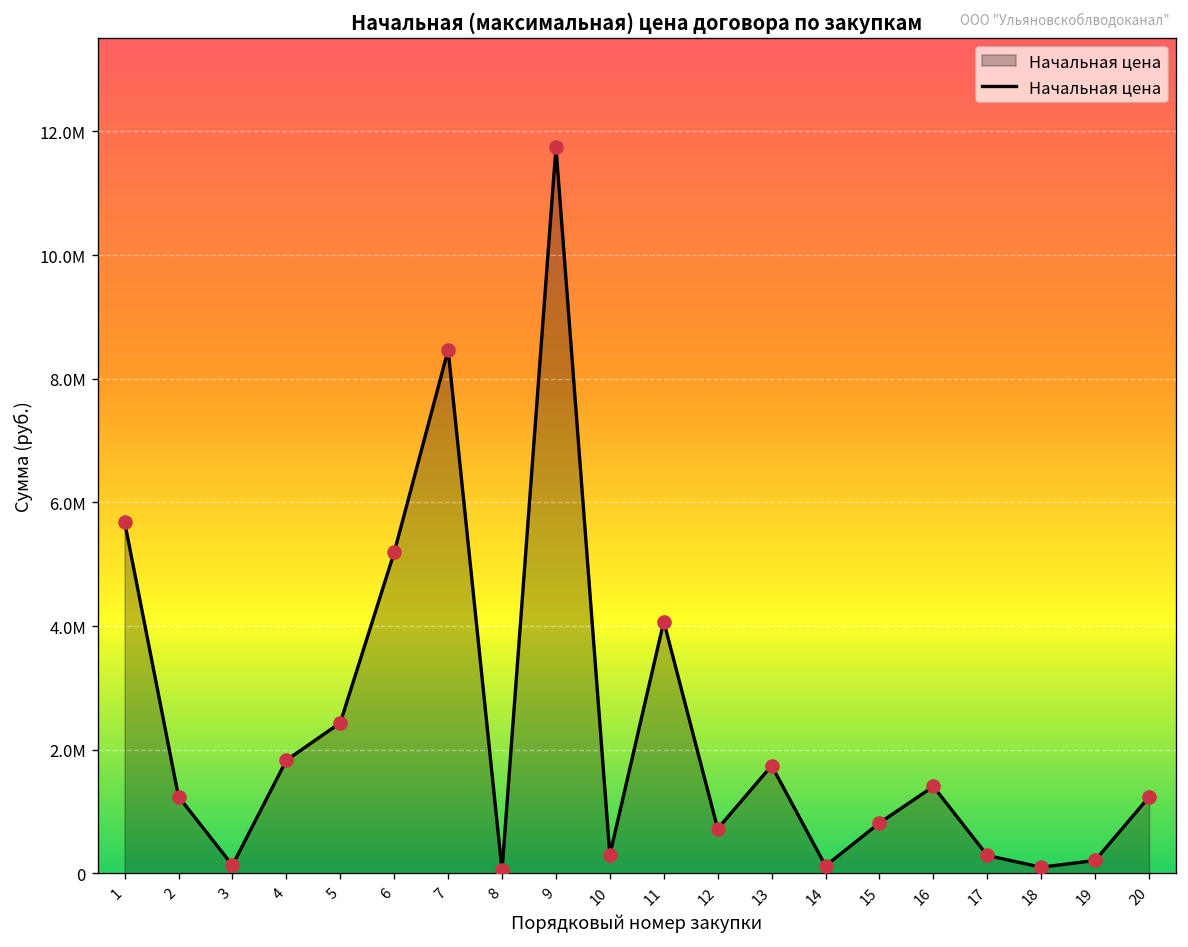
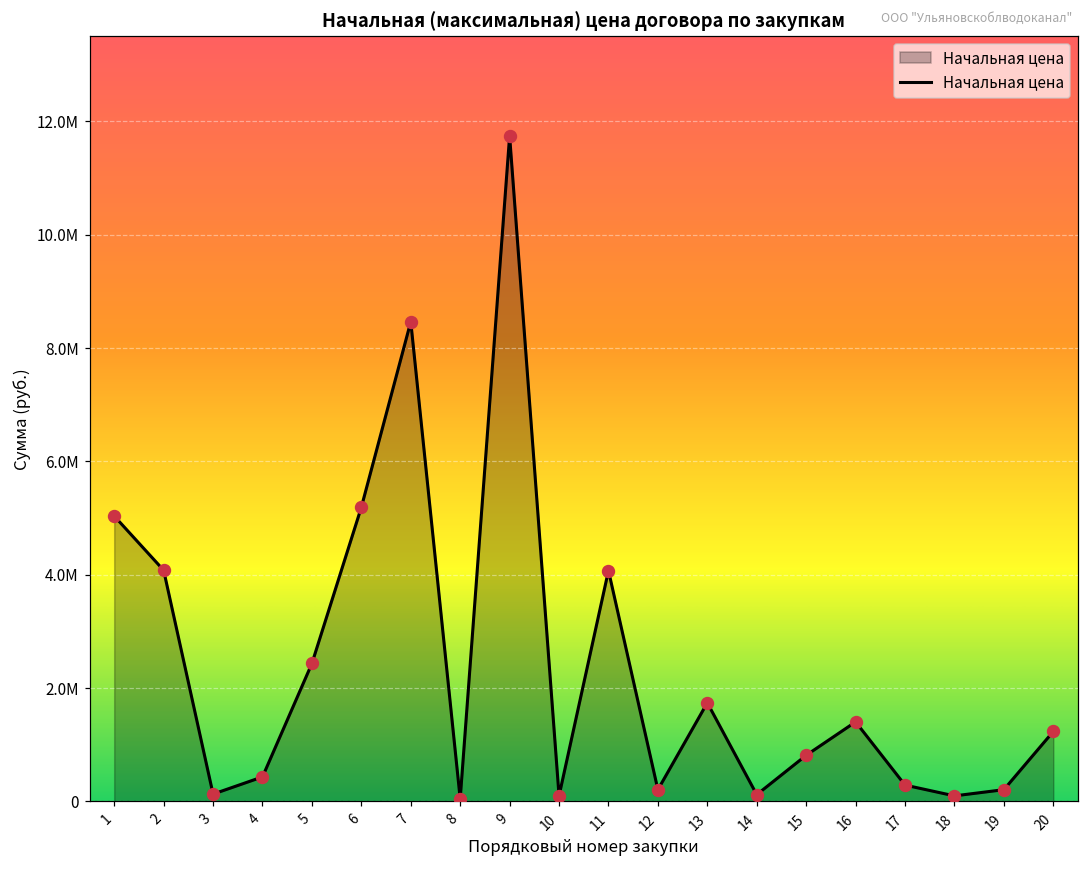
1: 5700000 -> 5000000
2: 1200000 -> 4100000
4: 1800000 -> 400000
10: 300000 -> 100000
12: 700000 -> 200000
